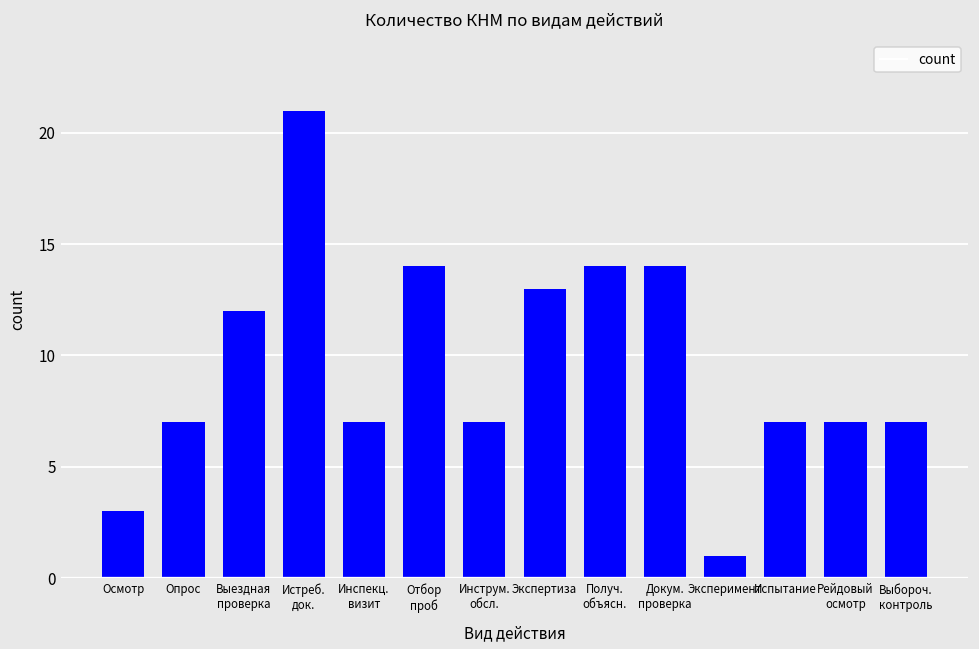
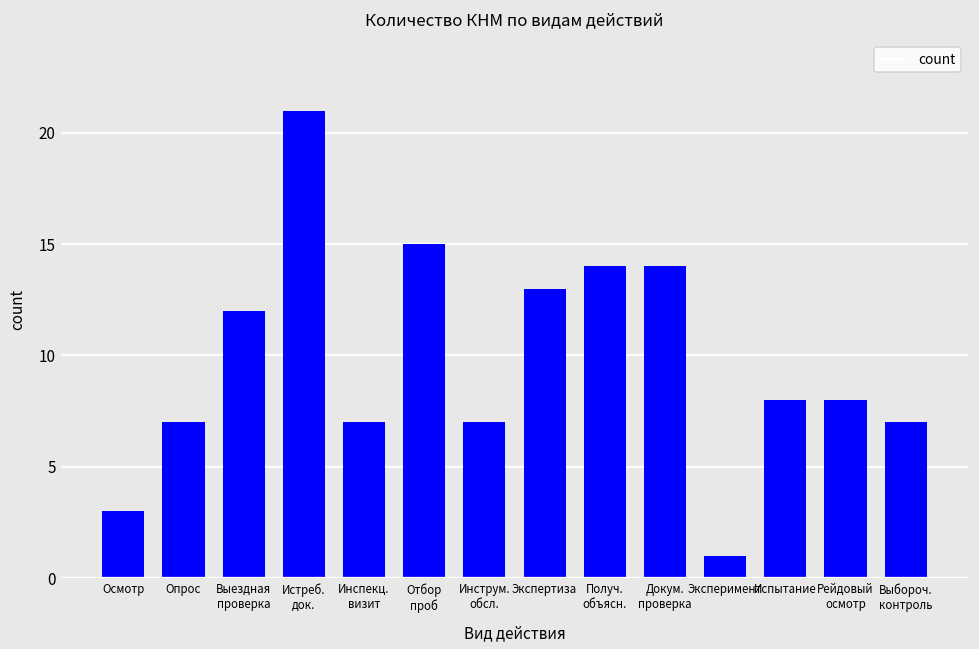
Отбор проб: 14 -> 15
Испытание: 7 -> 8
Рейдовый осмотр: 7 -> 8
